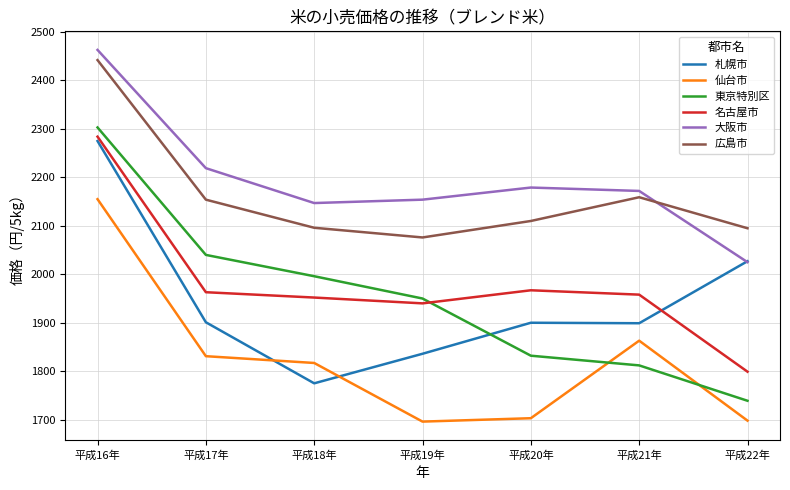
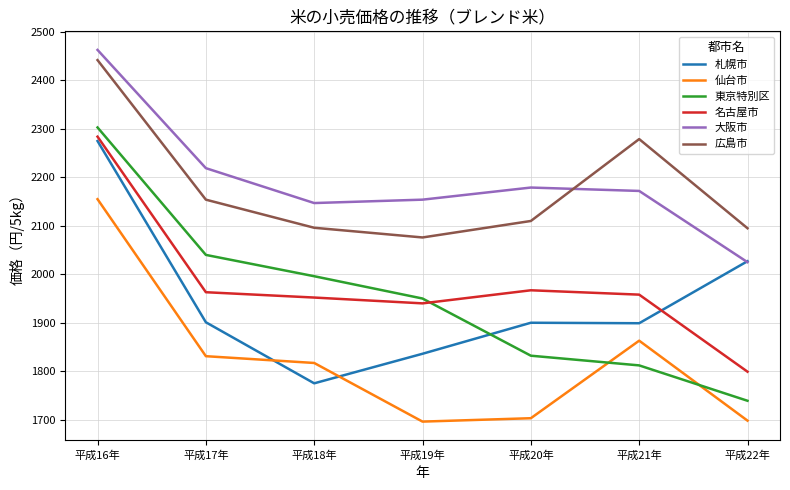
広島市, 平成21年: 2160 -> 2280
